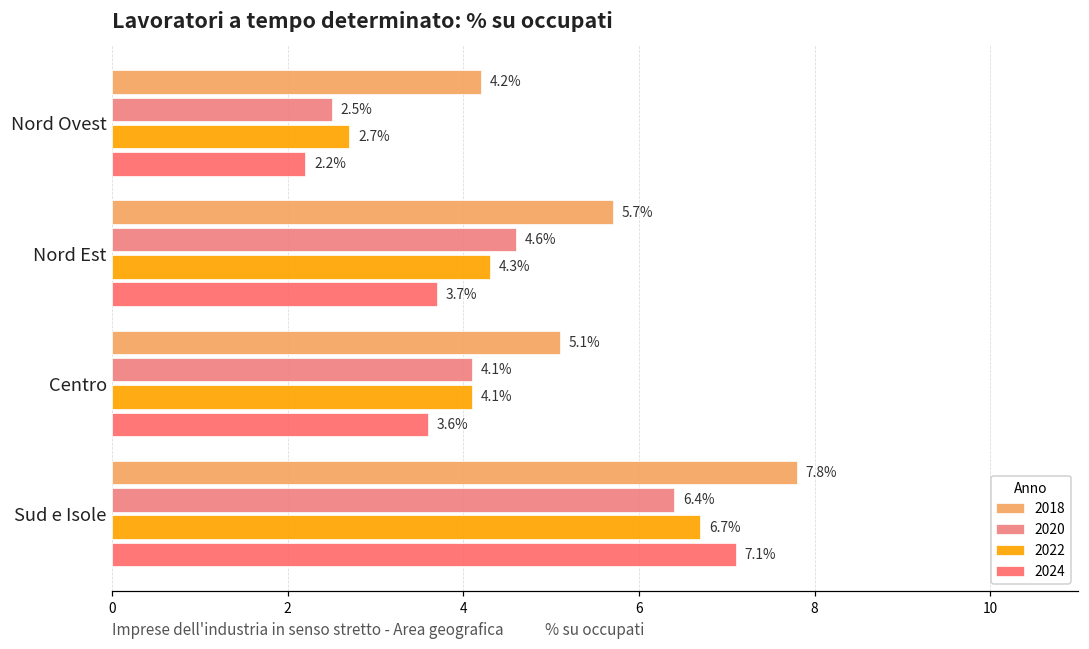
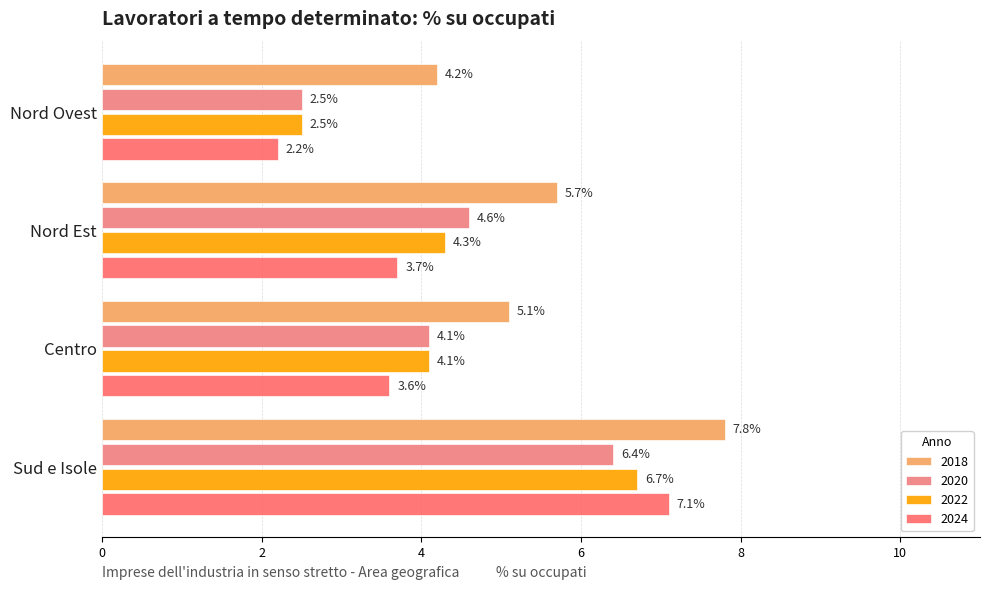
2022, Nord Ovest: 2.7% -> 2.5%
